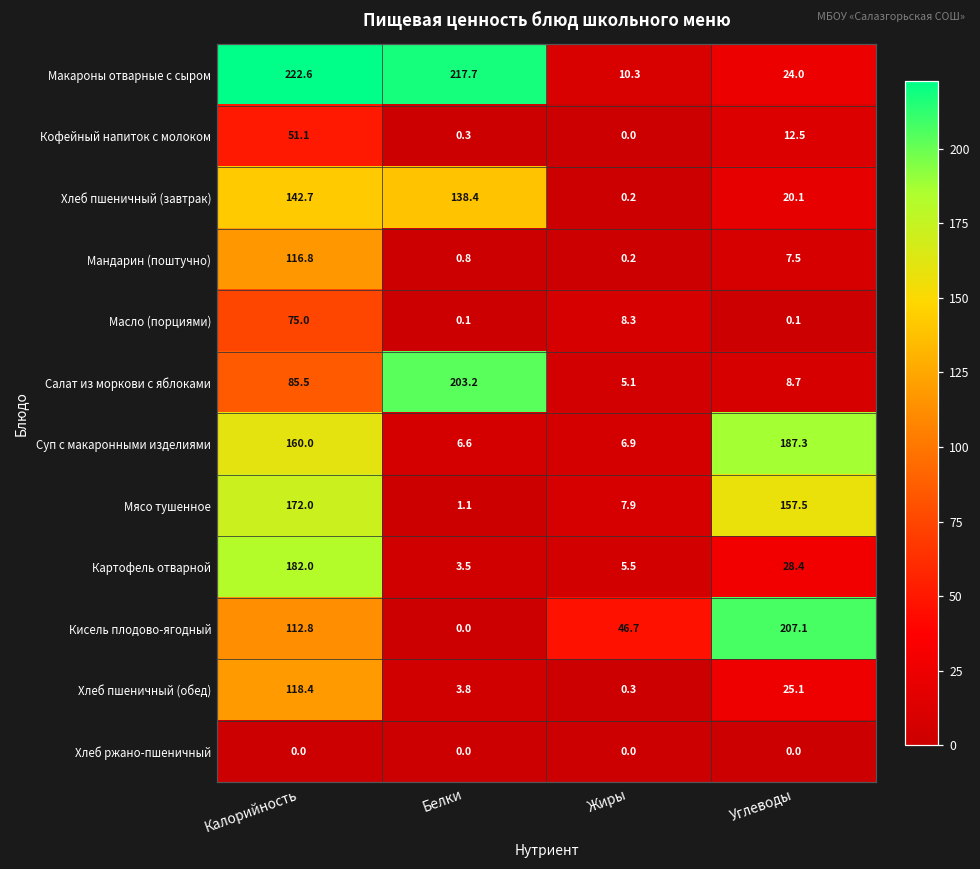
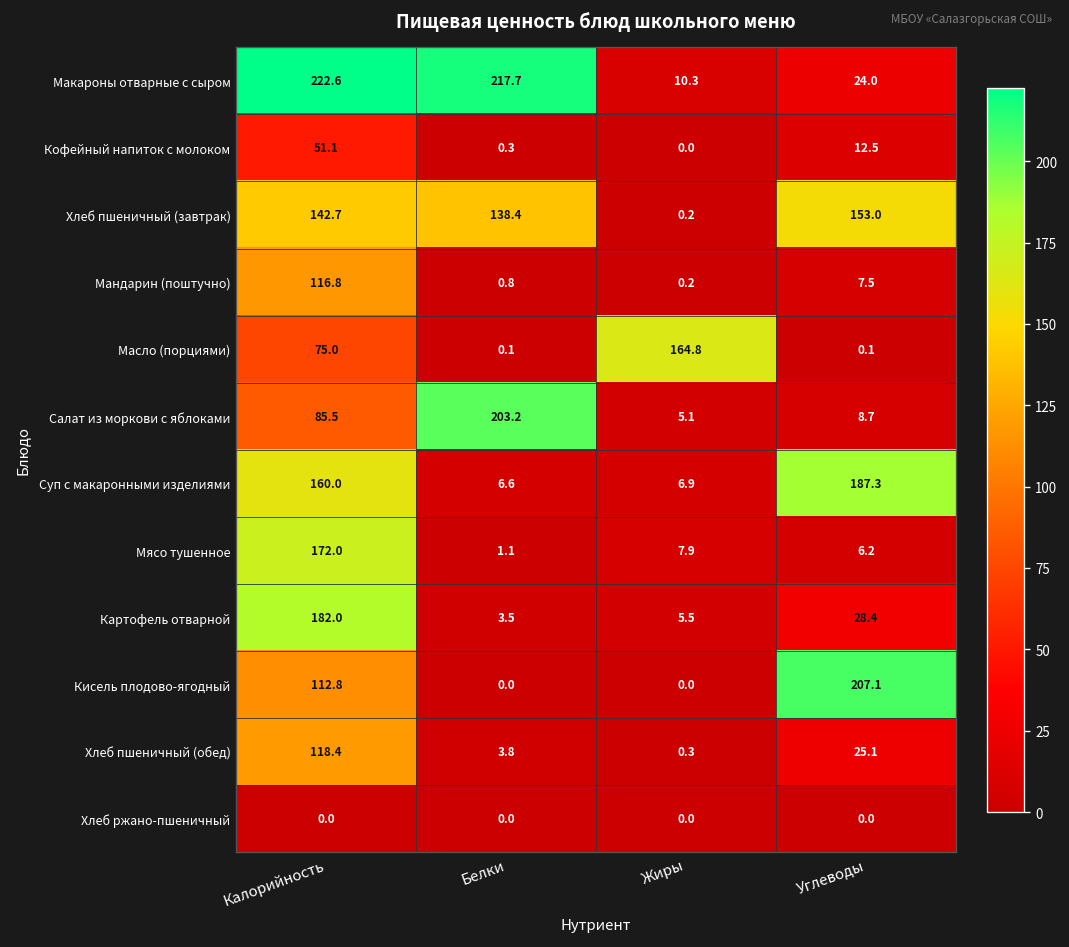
Хлеб пшеничный (завтрак), Углеводы: 20.1 -> 153.0
Масло (порциями), Жиры: 8.3 -> 164.8
Мясо тушенное, Углеводы: 157.5 -> 6.2
Кисель плодово-ягодный, Жиры: 46.7 -> 0.0
